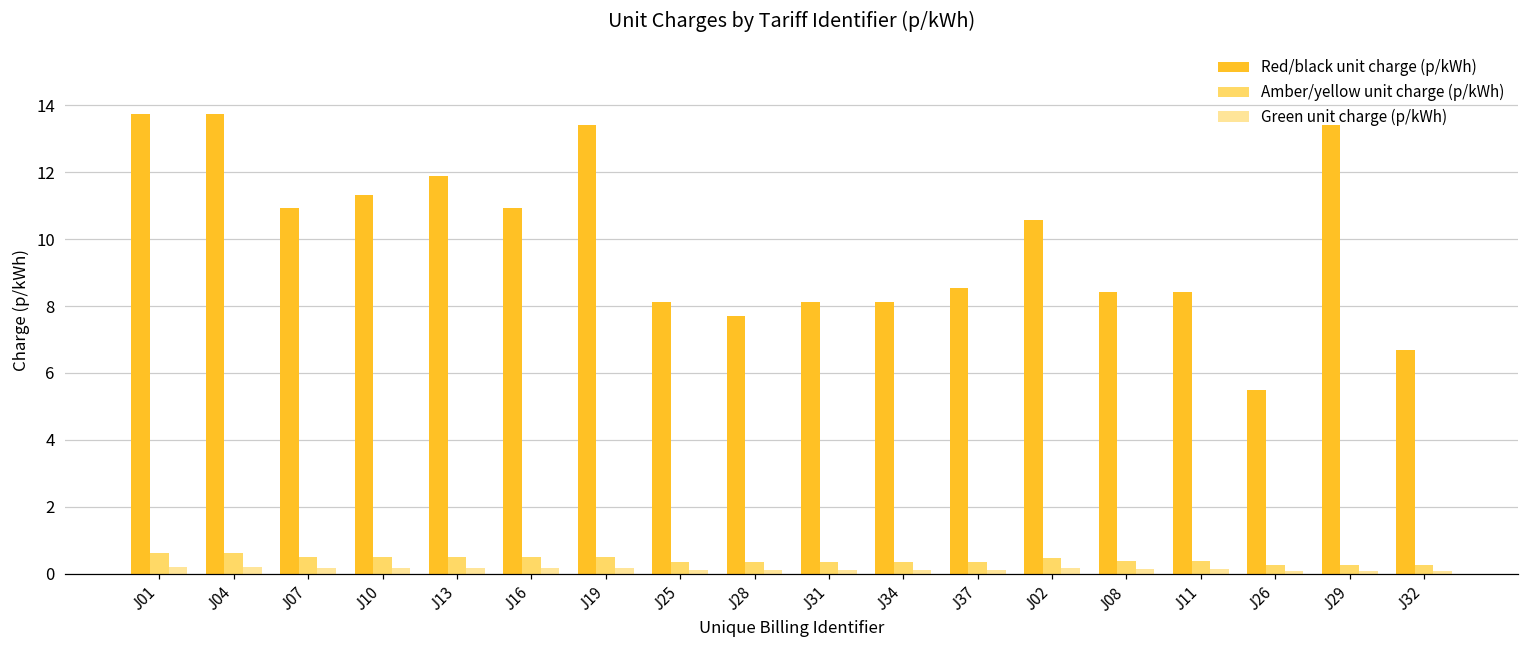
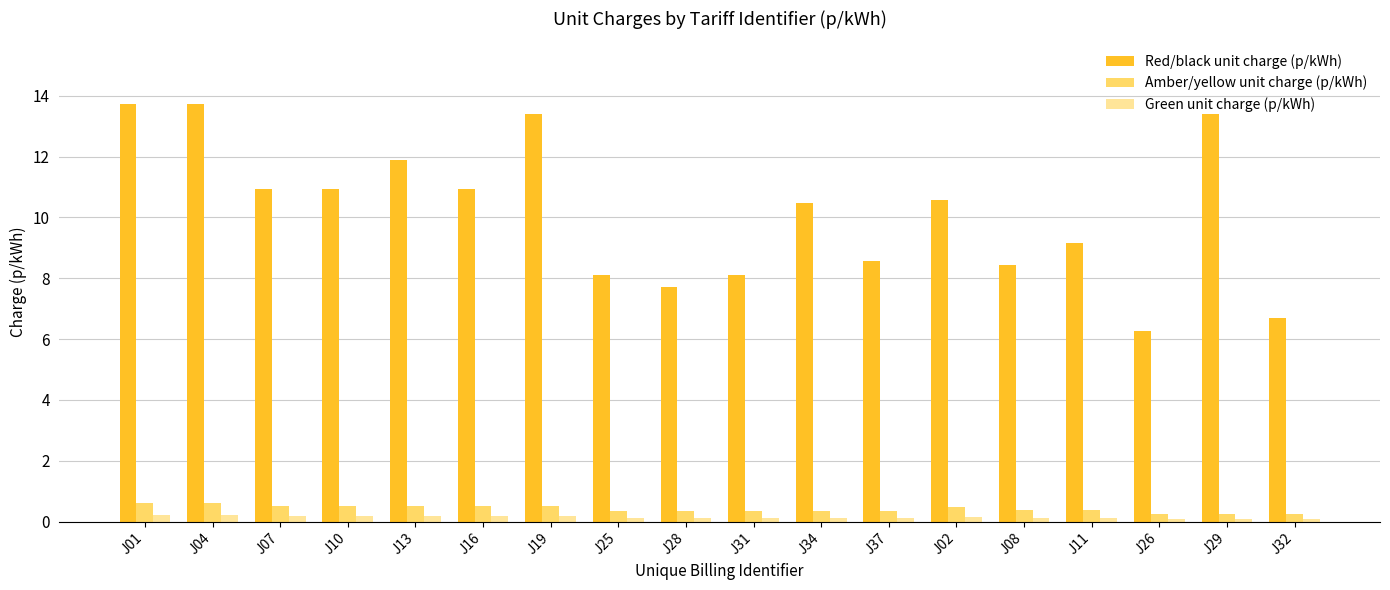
Red/black unit charge (p/kWh), J10: 11.3 -> 10.9
Red/black unit charge (p/kWh), J34: 8.1 -> 10.5
Red/black unit charge (p/kWh), J11: 8.4 -> 9.2
Red/black unit charge (p/kWh), J26: 5.5 -> 6.3
